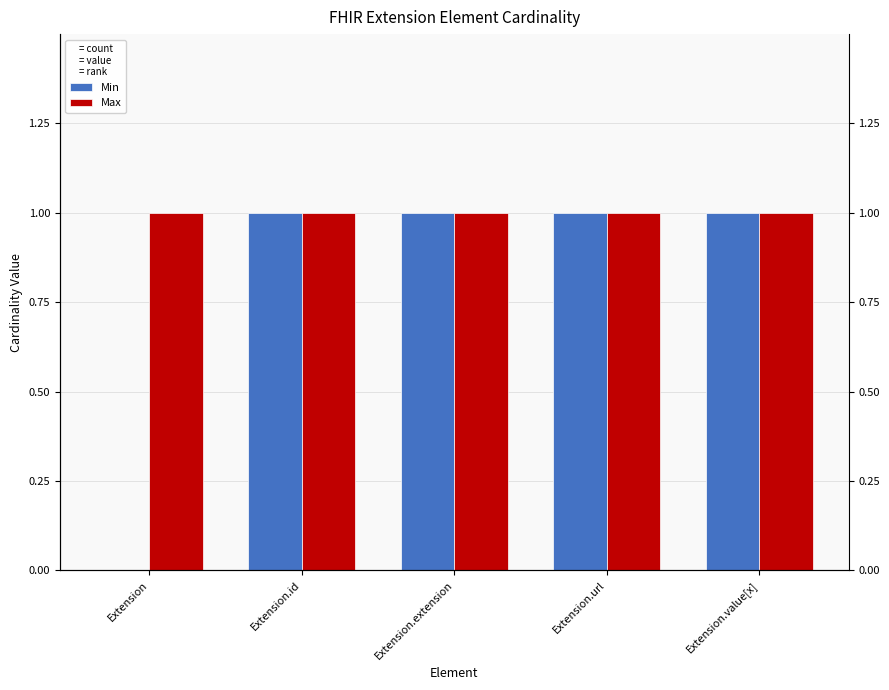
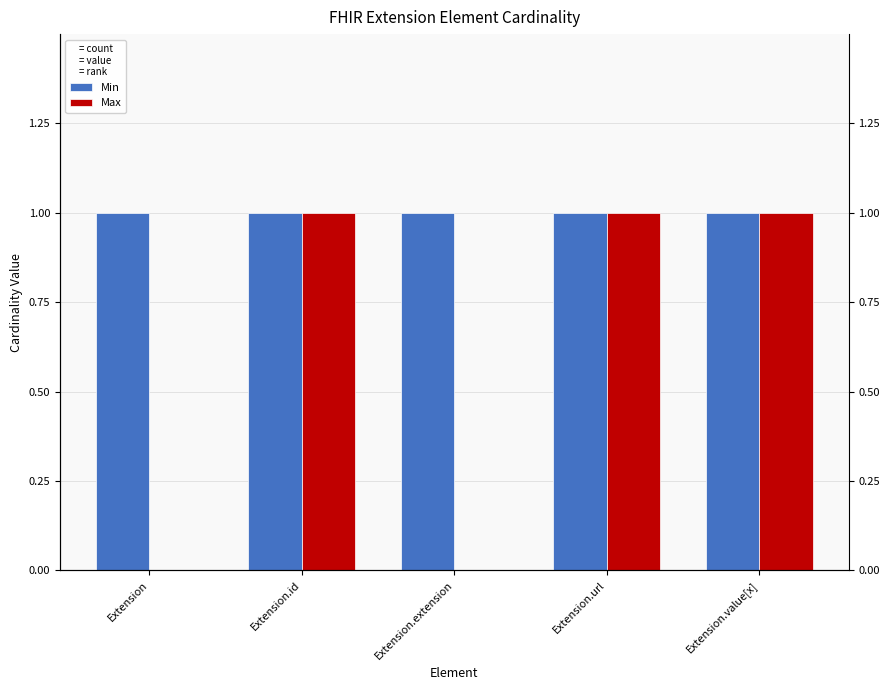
Min, Extension: 0 -> 1
Max, Extension: 1 -> 0
Max, Extension.extension: 1 -> 0
